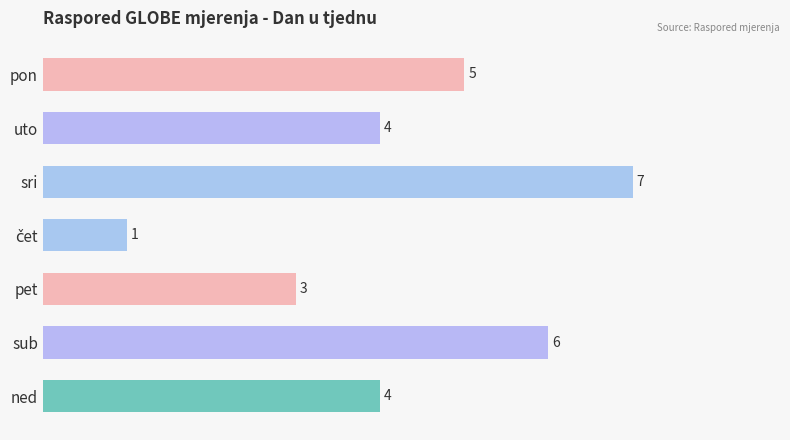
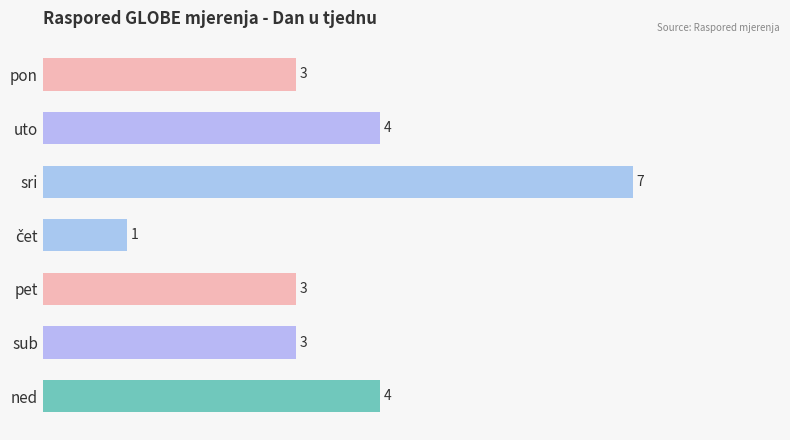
pon: 5 -> 3
sub: 6 -> 3
